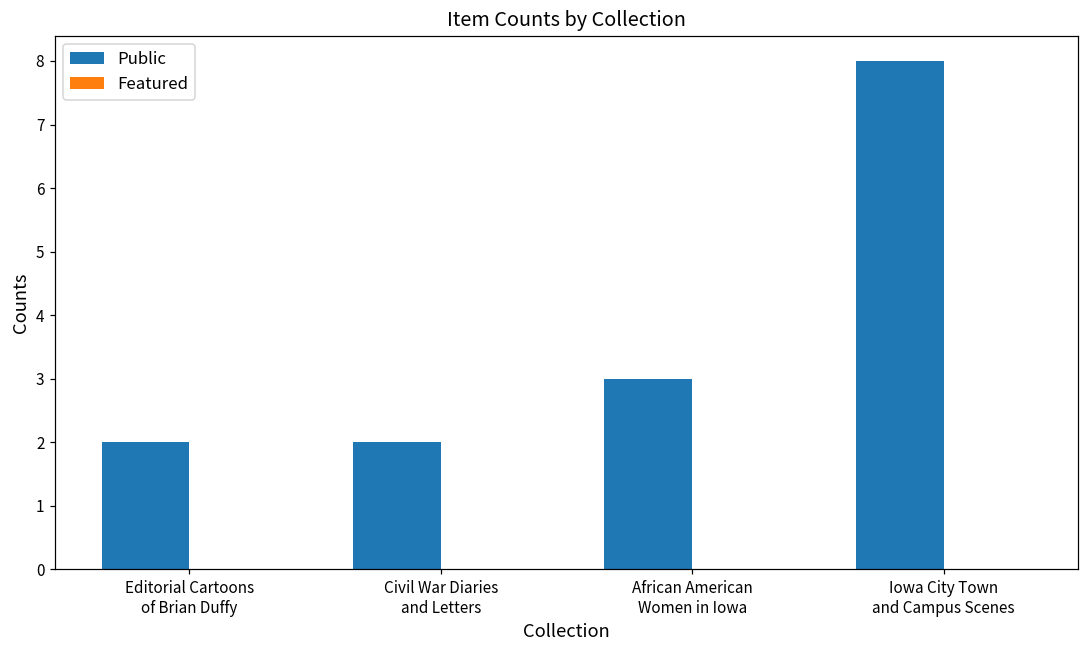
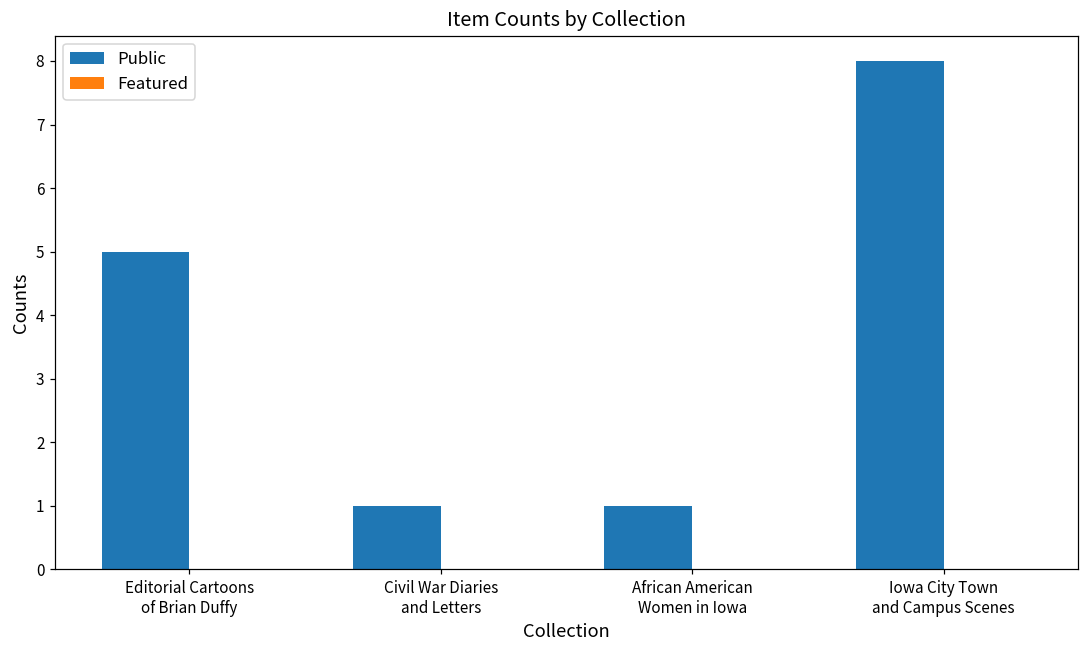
Public, Editorial Cartoons of Brian Duffy: 2 -> 5
Public, Civil War Diaries and Letters: 2 -> 1
Public, African American Women in Iowa: 3 -> 1
